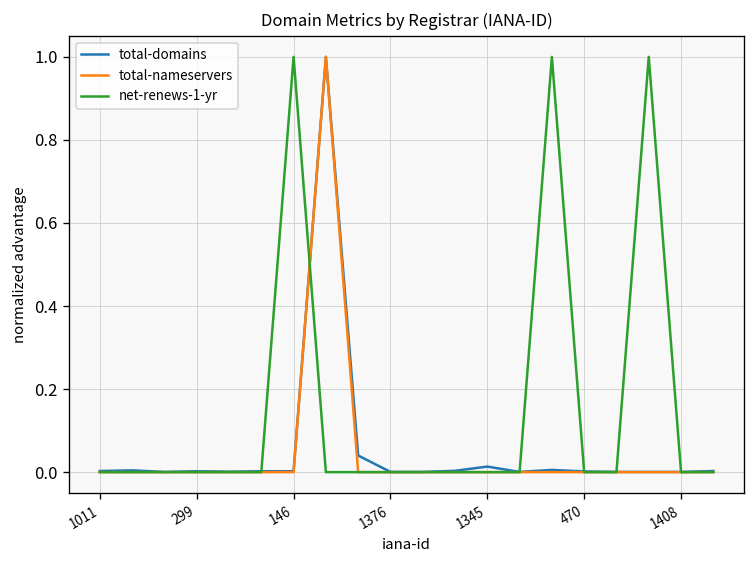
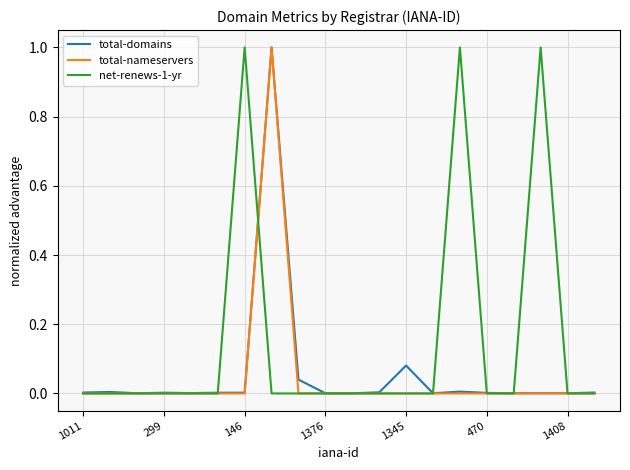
total-domains, 1345: 0.01 -> 0.08
